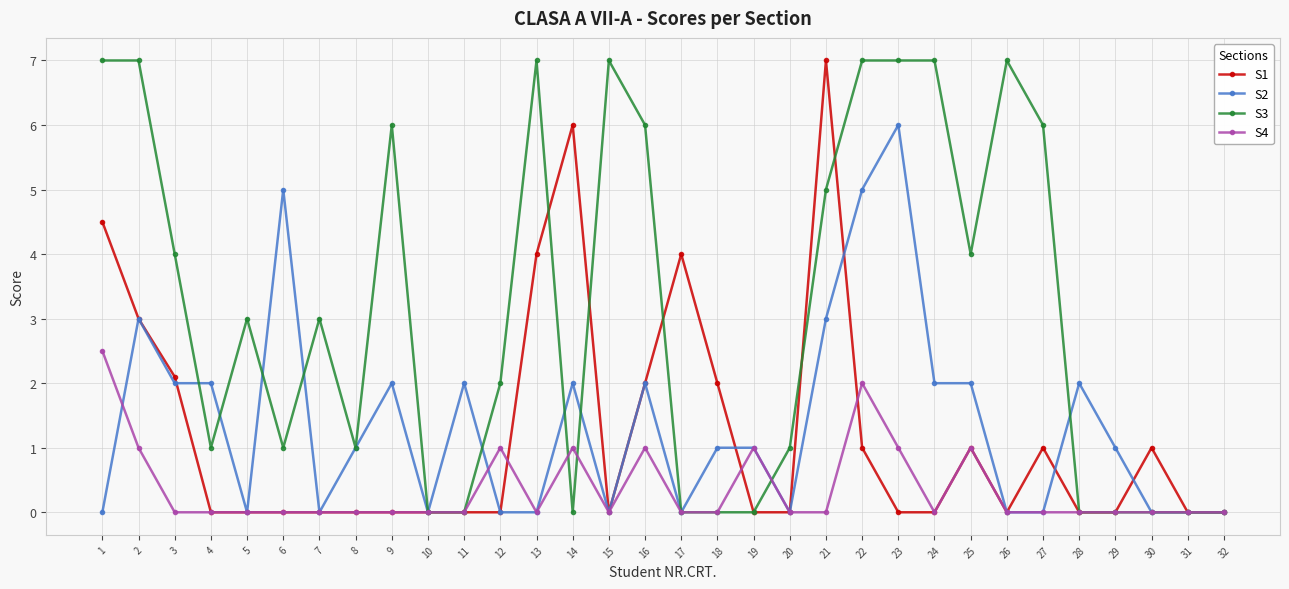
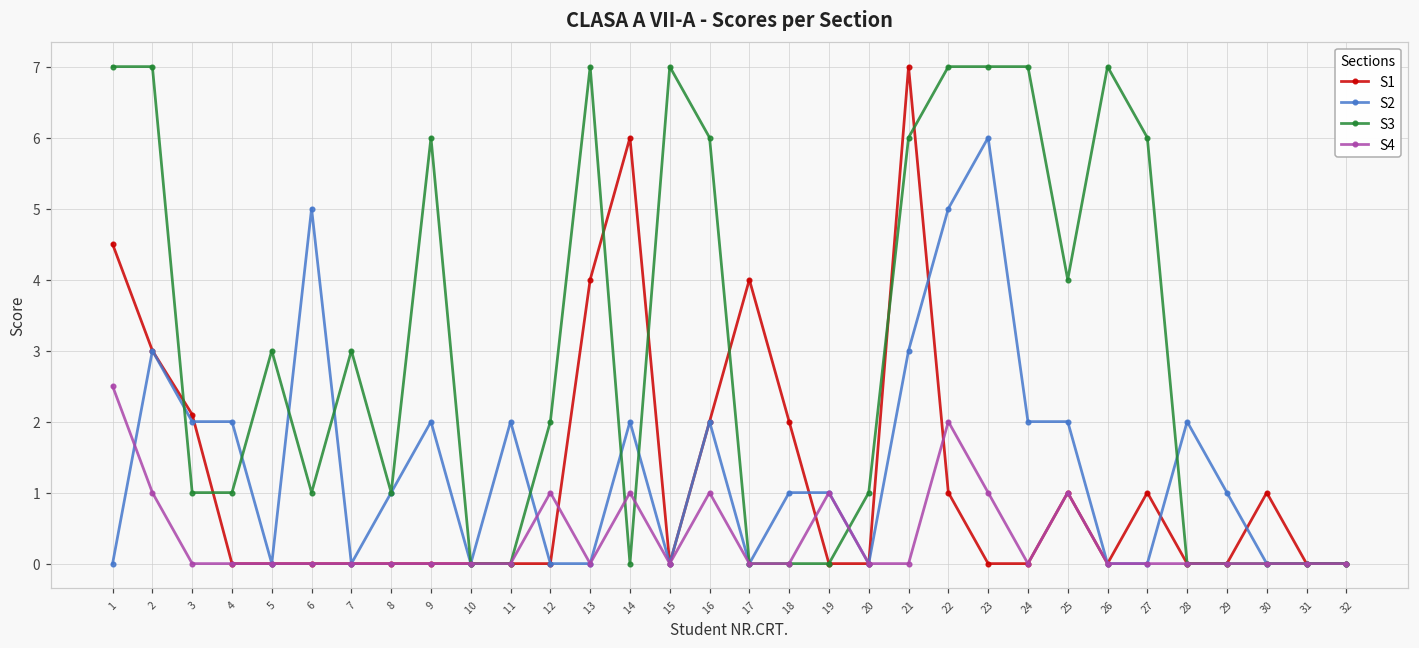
S3, 3: 4 -> 1
S3, 21: 5 -> 6
